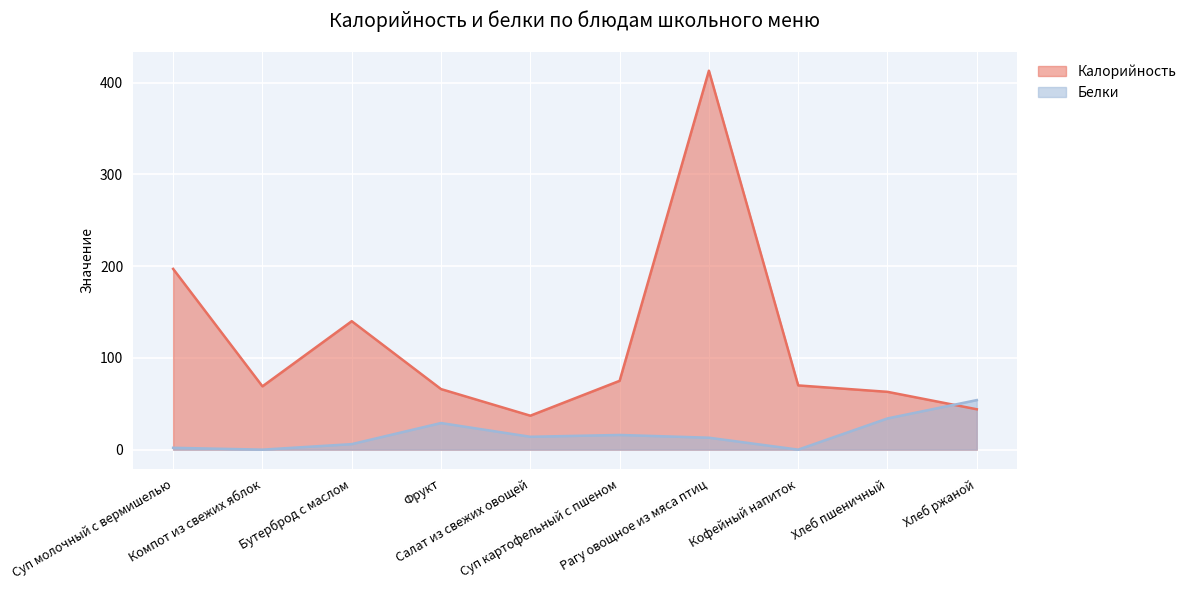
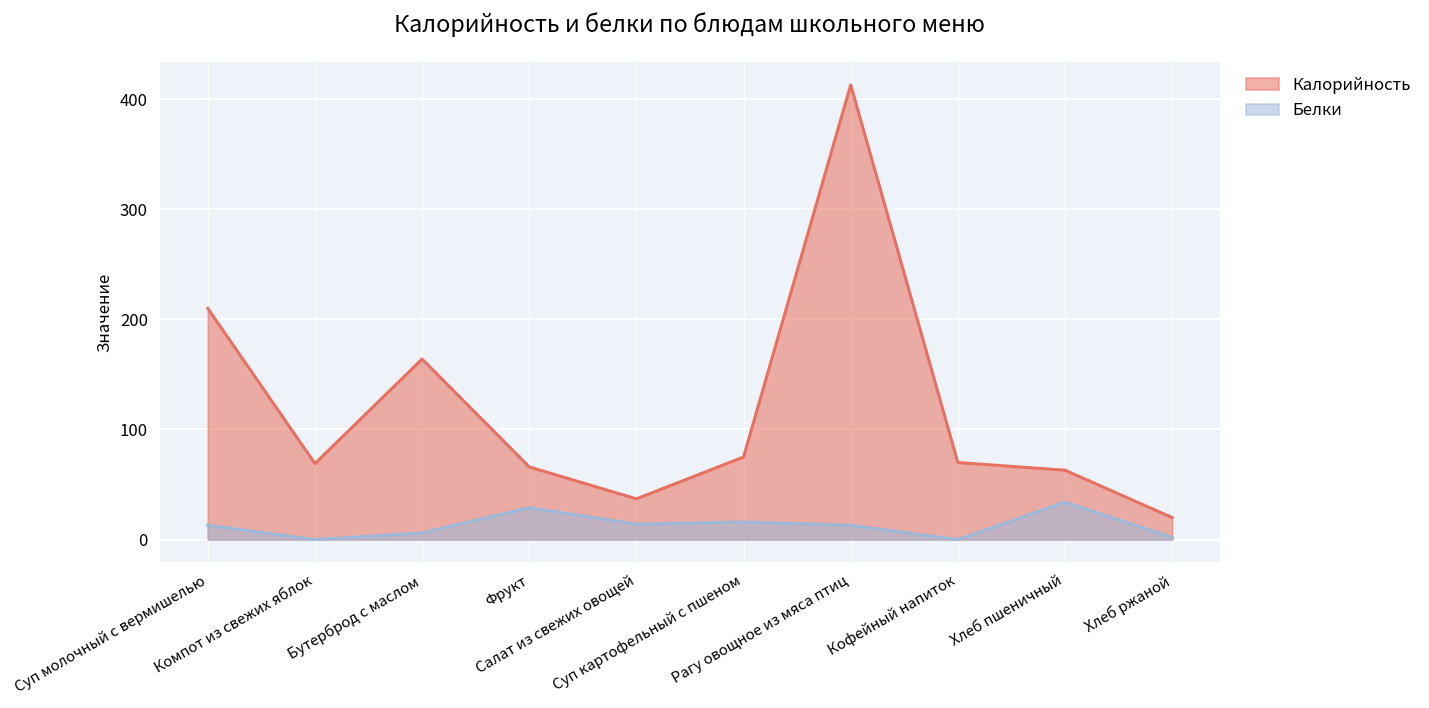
Калорийность, Суп молочный с вермишелью: 200 -> 210
Белки, Суп молочный с вермишелью: 0 -> 10
Калорийность, Бутерброд с маслом: 140 -> 160
Калорийность, Хлеб ржаной: 40 -> 20
Белки, Хлеб ржаной: 50 -> 0
